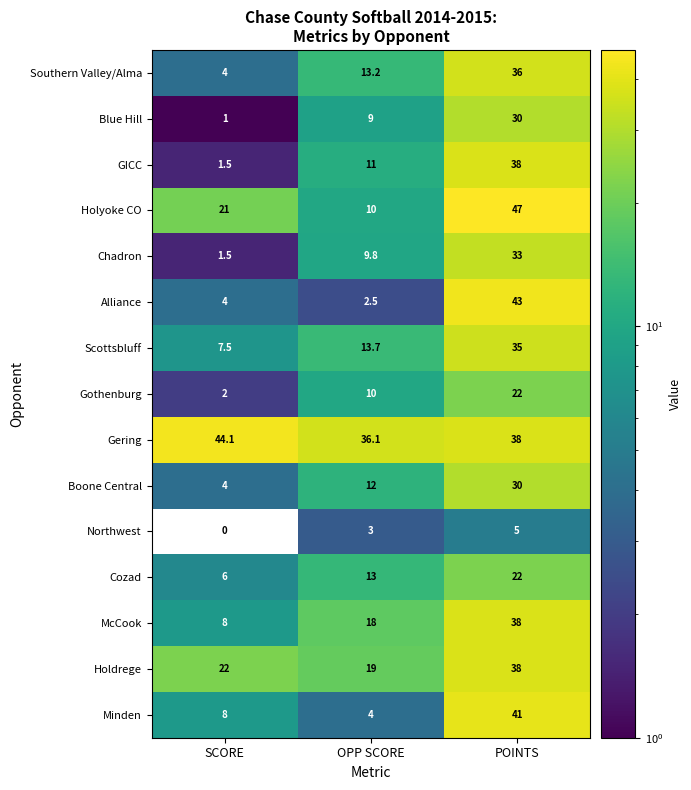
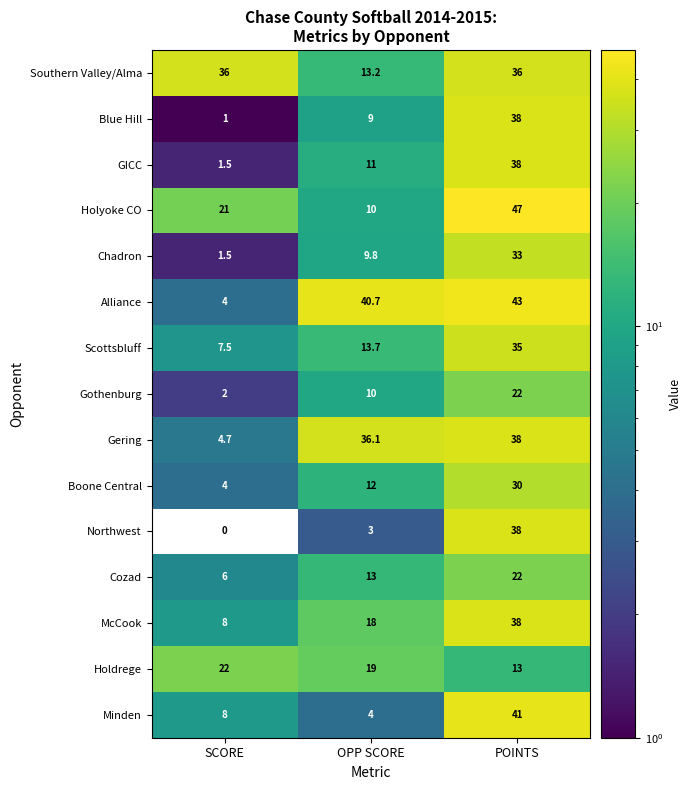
Southern Valley/Alma, SCORE: 4 -> 36
Blue Hill, POINTS: 30 -> 38
Alliance, OPP SCORE: 2.5 -> 40.7
Gering, SCORE: 44.1 -> 4.7
Northwest, POINTS: 5 -> 38
Holdrege, POINTS: 38 -> 13
